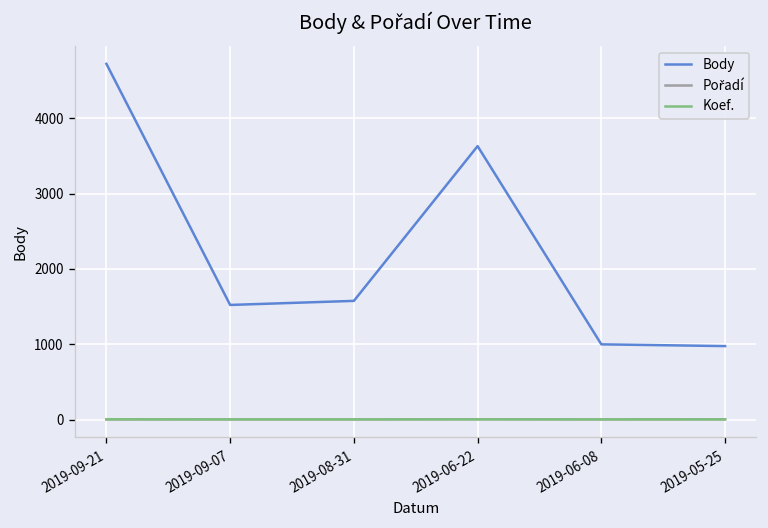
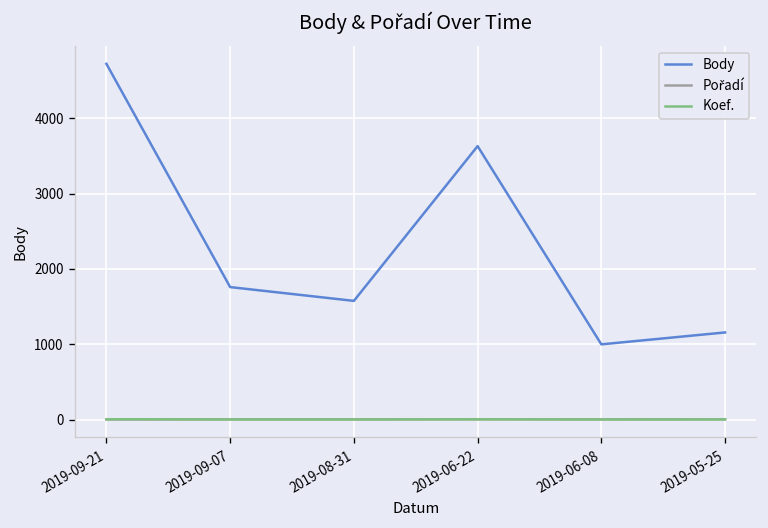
Body, 2019-09-07: 1500 -> 1800
Body, 2019-05-25: 1000 -> 1200
